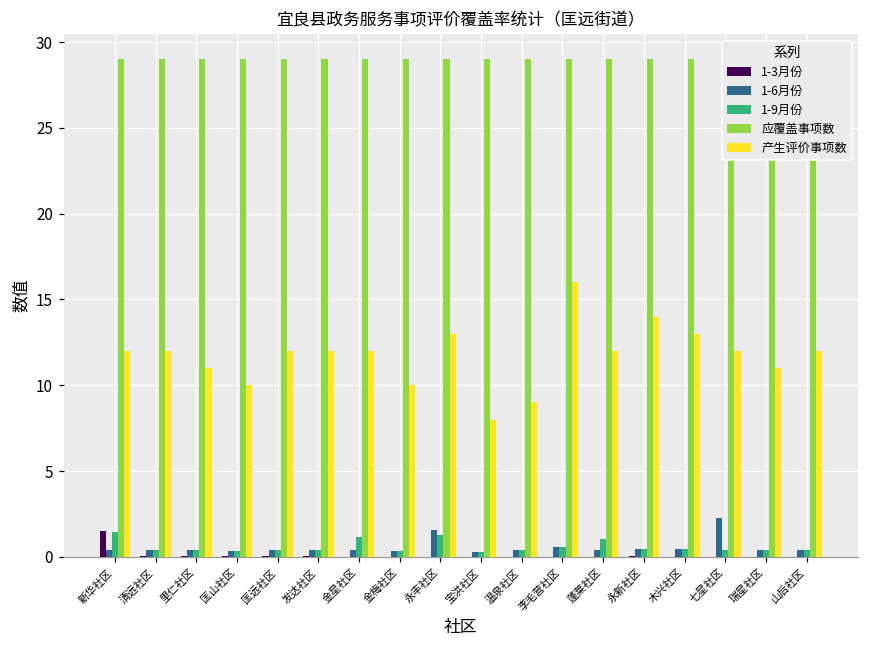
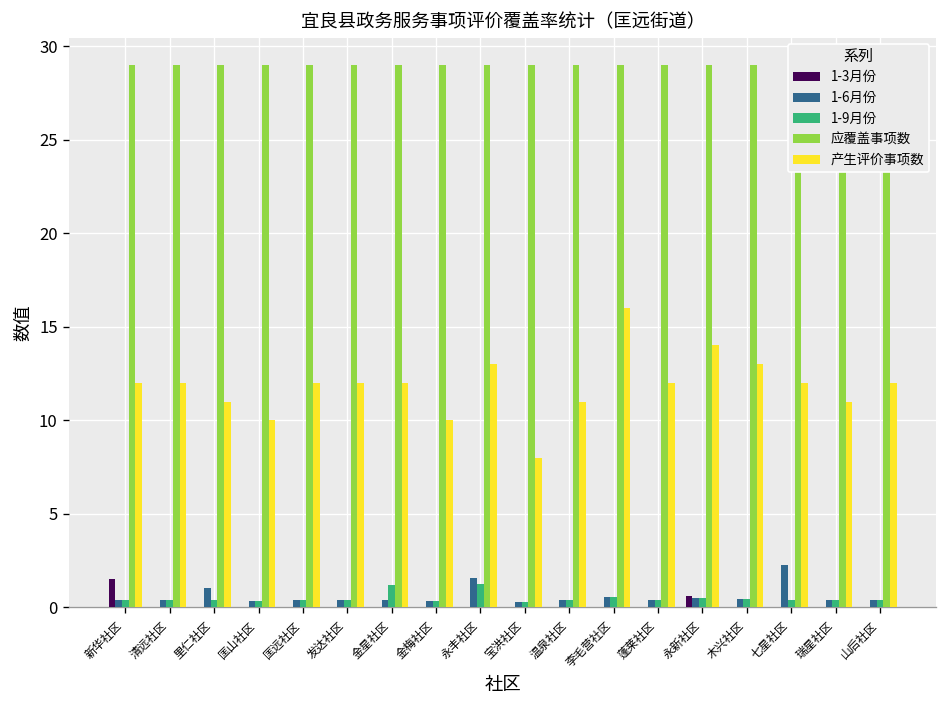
1-9月份, 新华社区: 1.5 -> 0.4
1-6月份, 里仁社区: 0.4 -> 1.0
产生评价事项数, 温泉社区: 9 -> 11
1-9月份, 蓬莱社区: 1.0 -> 0.4
1-3月份, 永新社区: 0.0 -> 0.6
